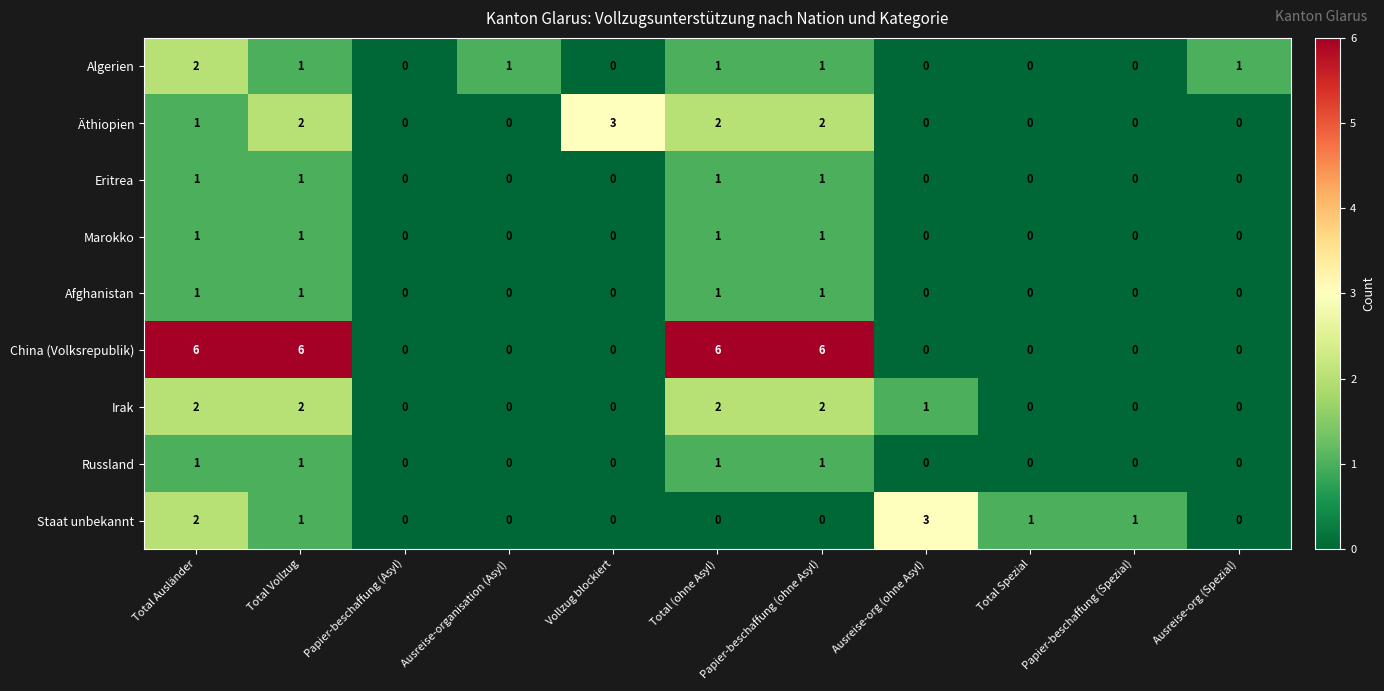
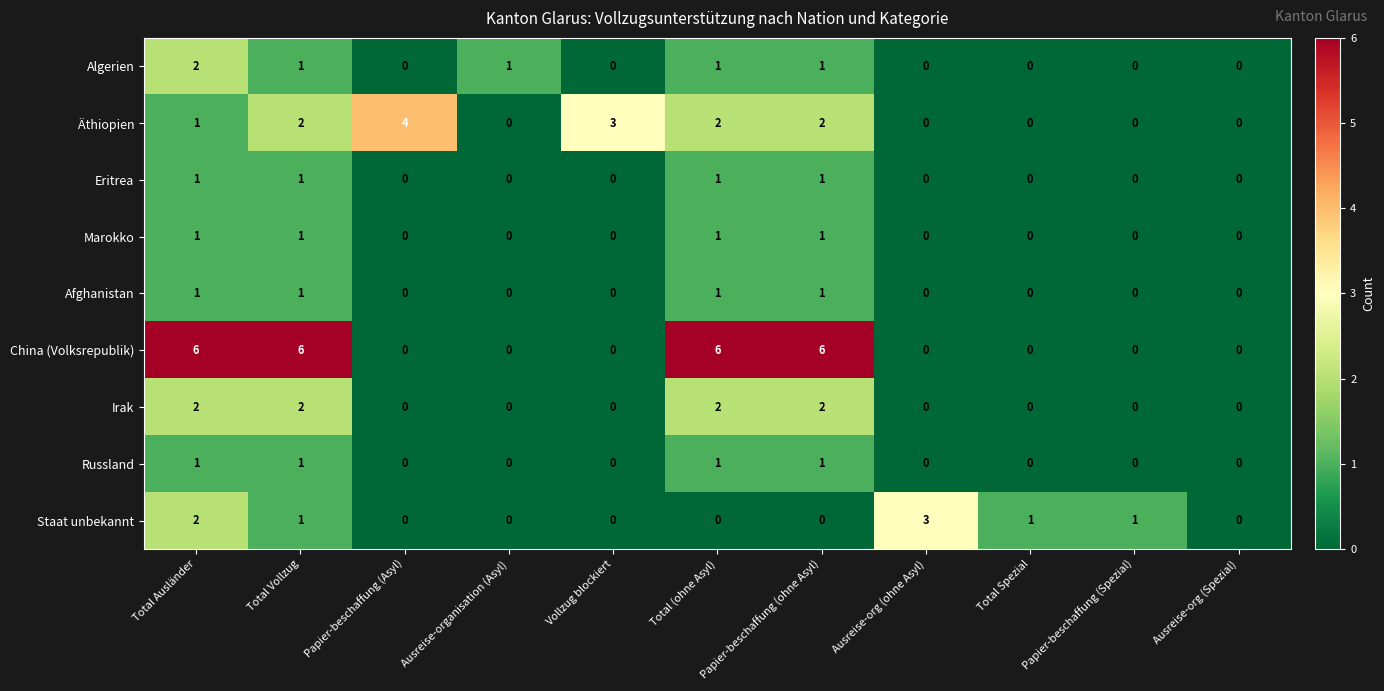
Algerien, Ausreise-org (Spezial): 1 -> 0
Äthiopien, Papier-beschaffung (Asyl): 0 -> 4
Irak, Ausreise-org (ohne Asyl): 1 -> 0
